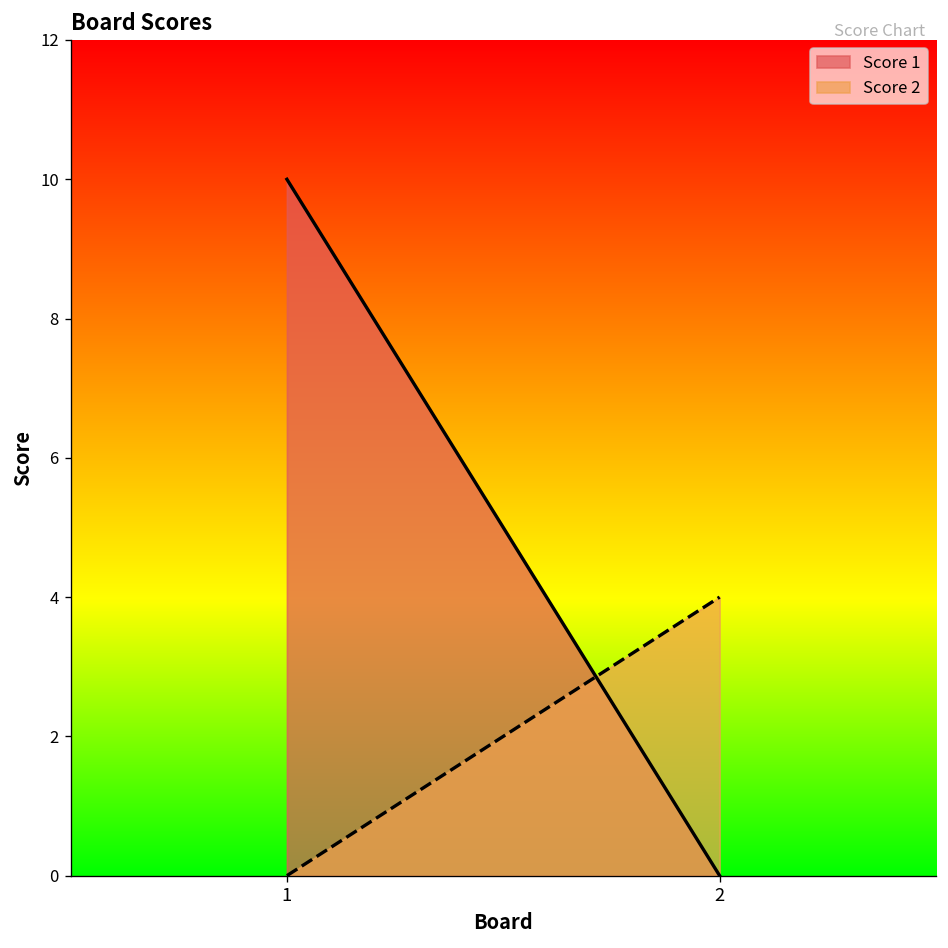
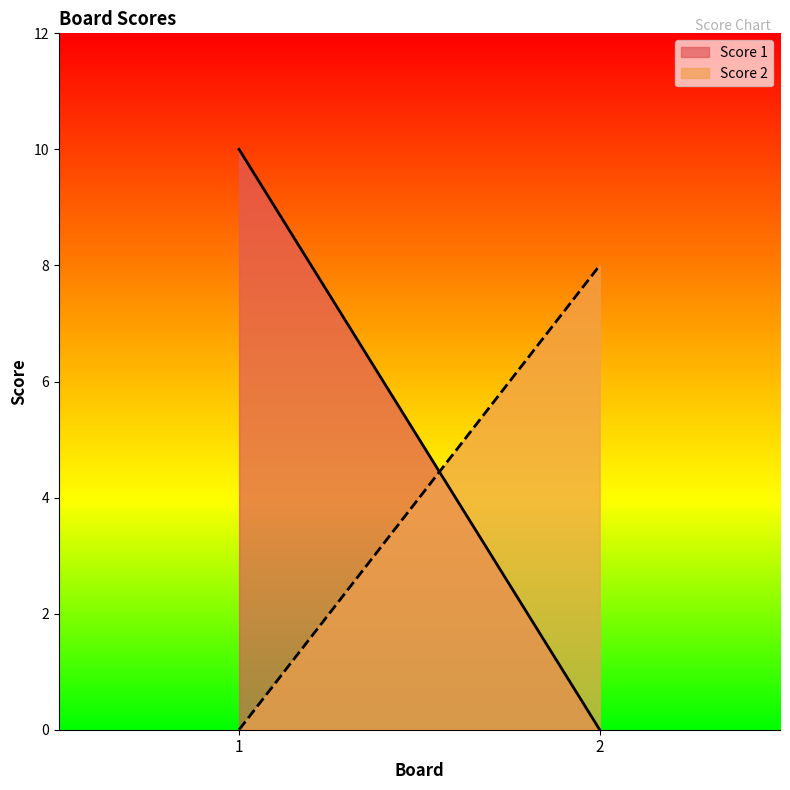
Score 2, 2: 4 -> 8
